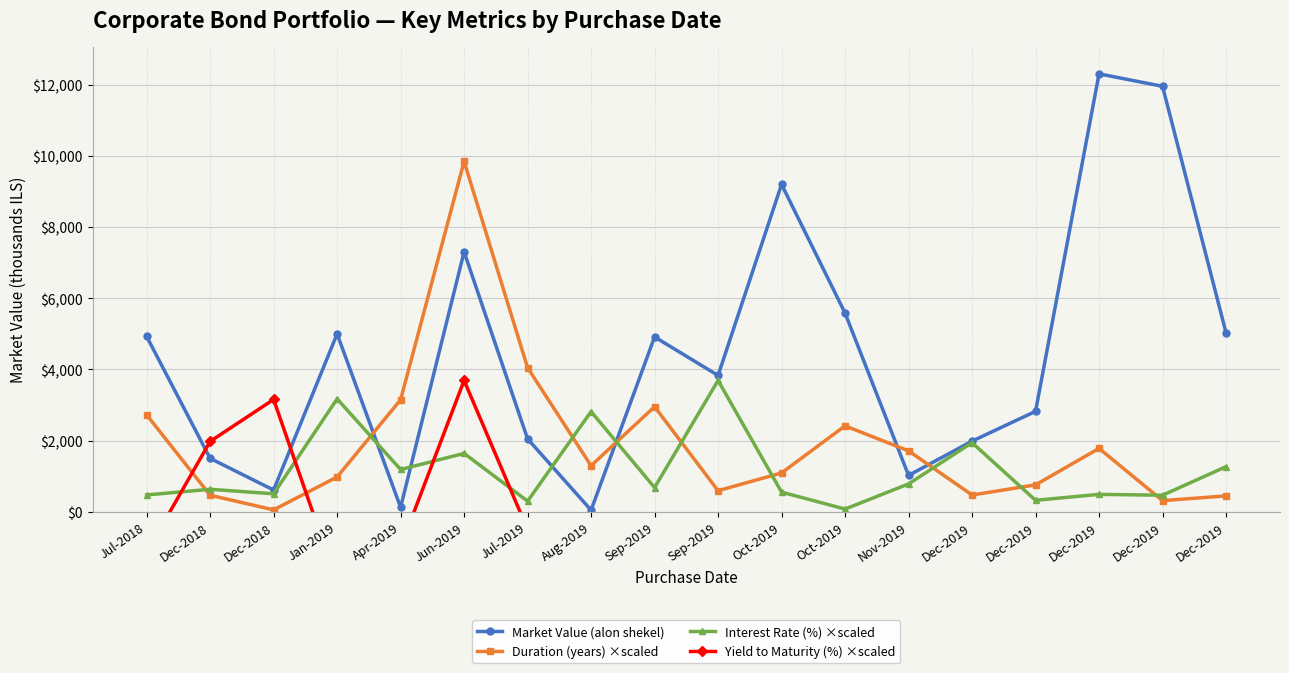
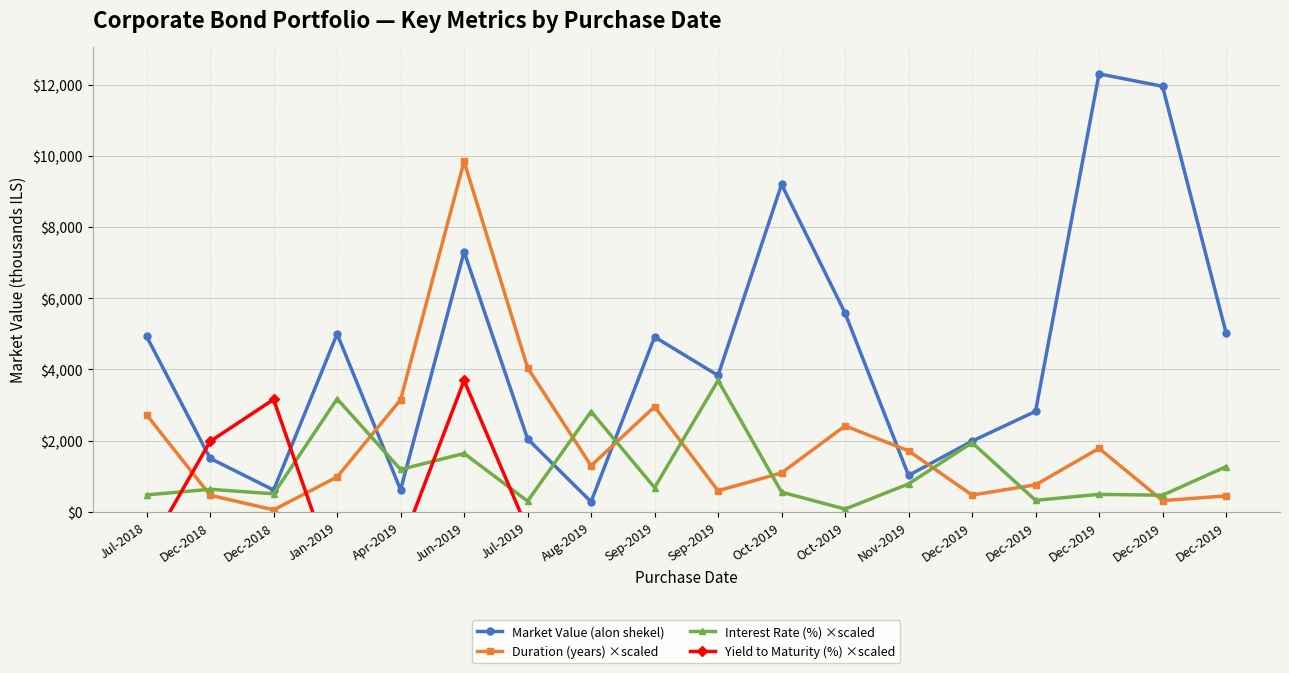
Market Value (alon shekel), Apr-2019: $100 -> $600
Market Value (alon shekel), Aug-2019: $0 -> $300
